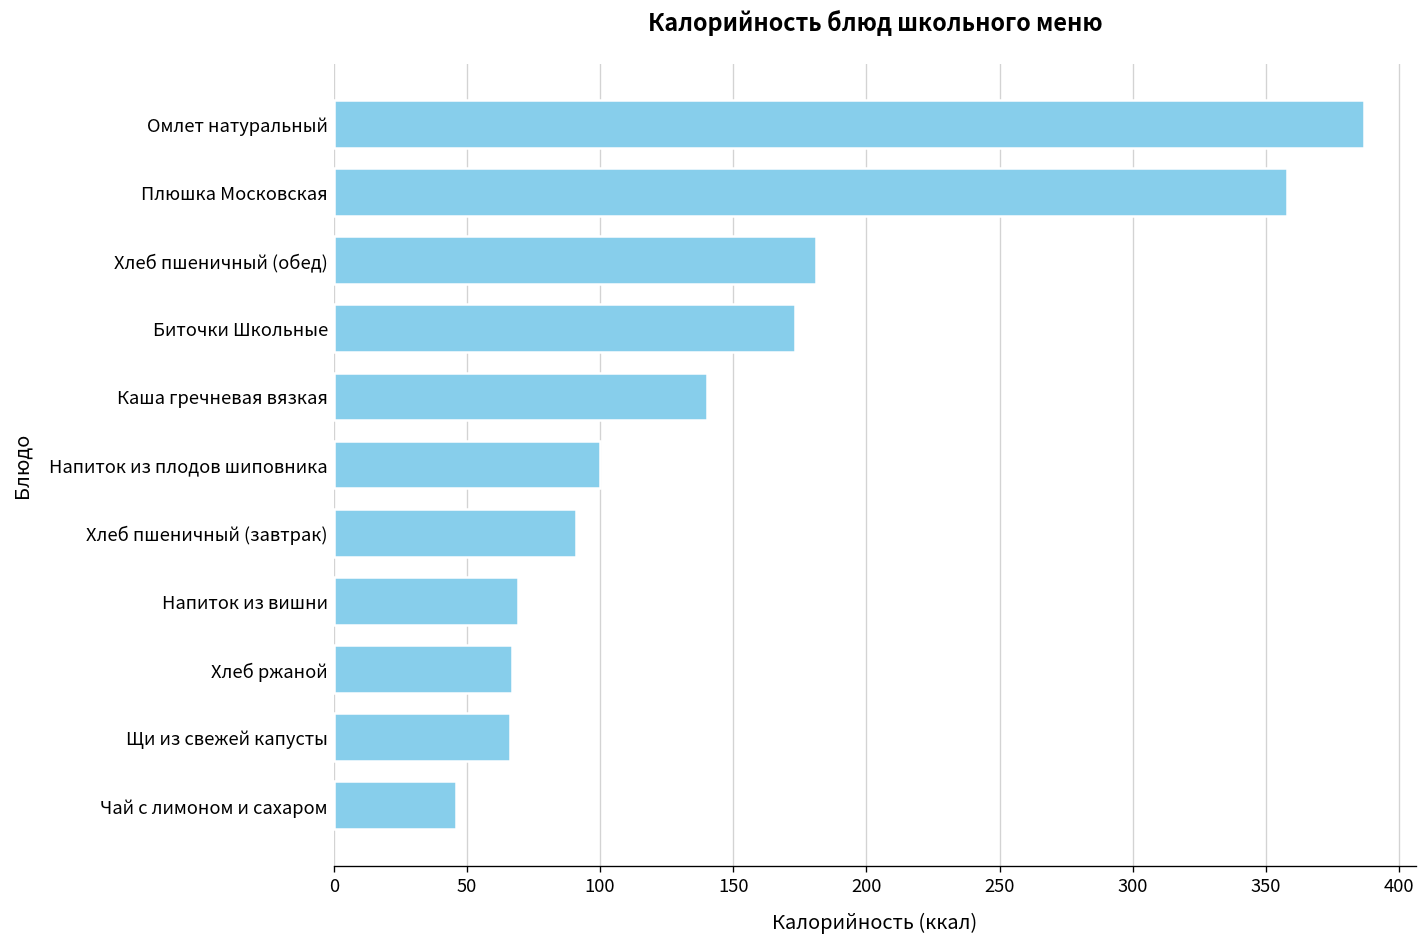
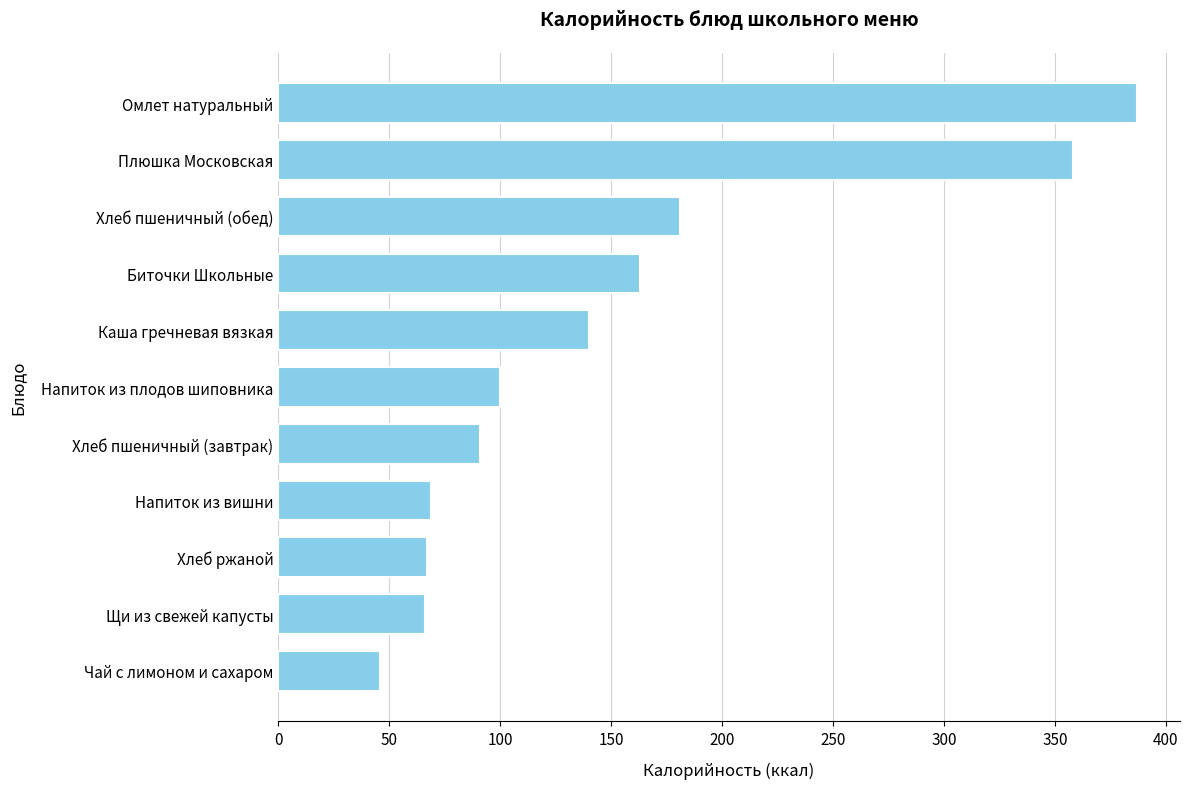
Биточки Школьные: 173 -> 163
